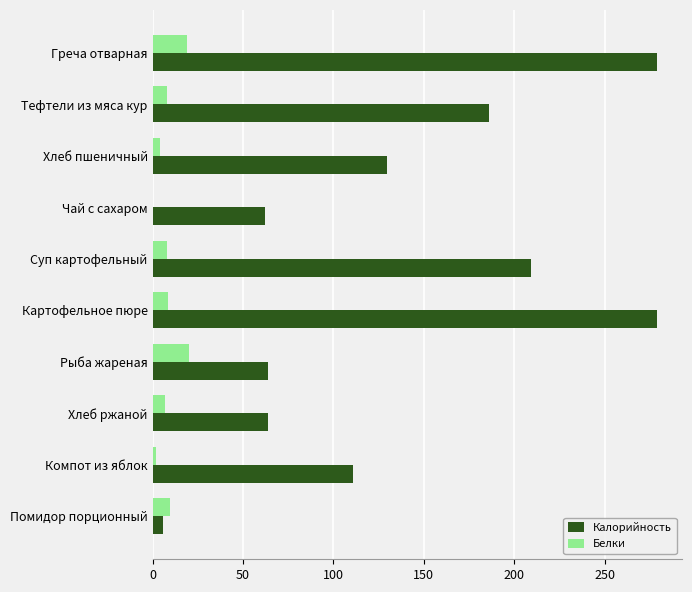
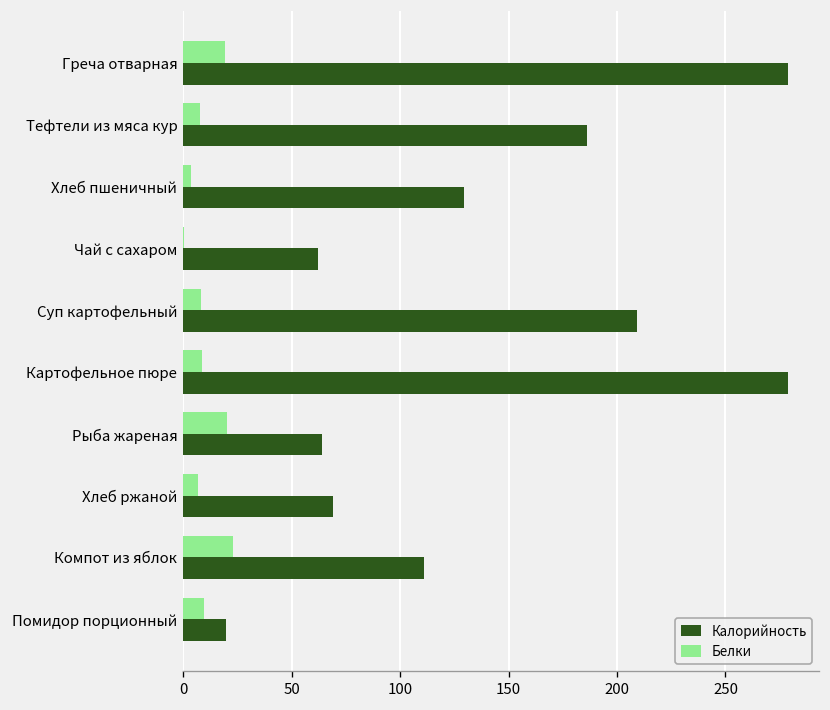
Калорийность, Хлеб ржаной: 64 -> 69
Белки, Компот из яблок: 2 -> 23
Калорийность, Помидор порционный: 6 -> 20
